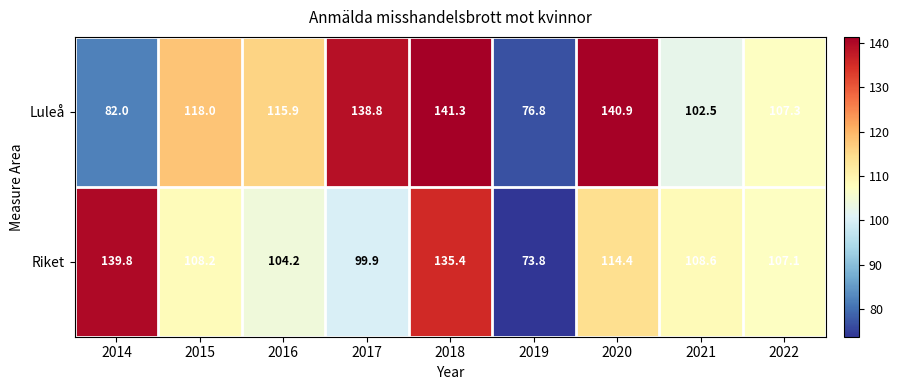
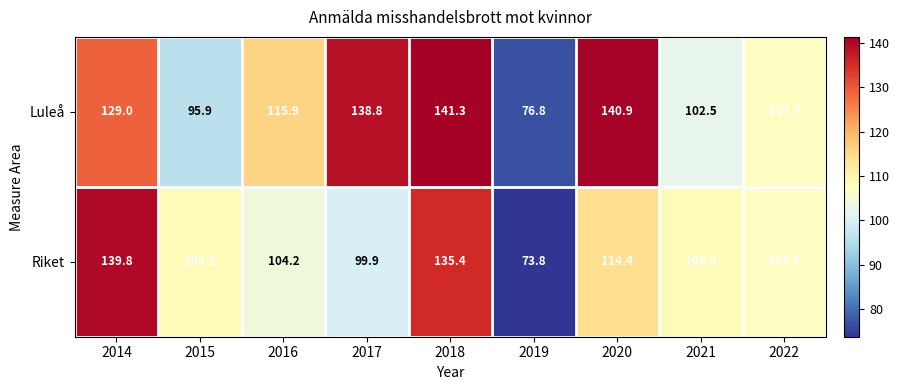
Luleå, 2014: 82.0 -> 129.0
Luleå, 2015: 118.0 -> 95.9
